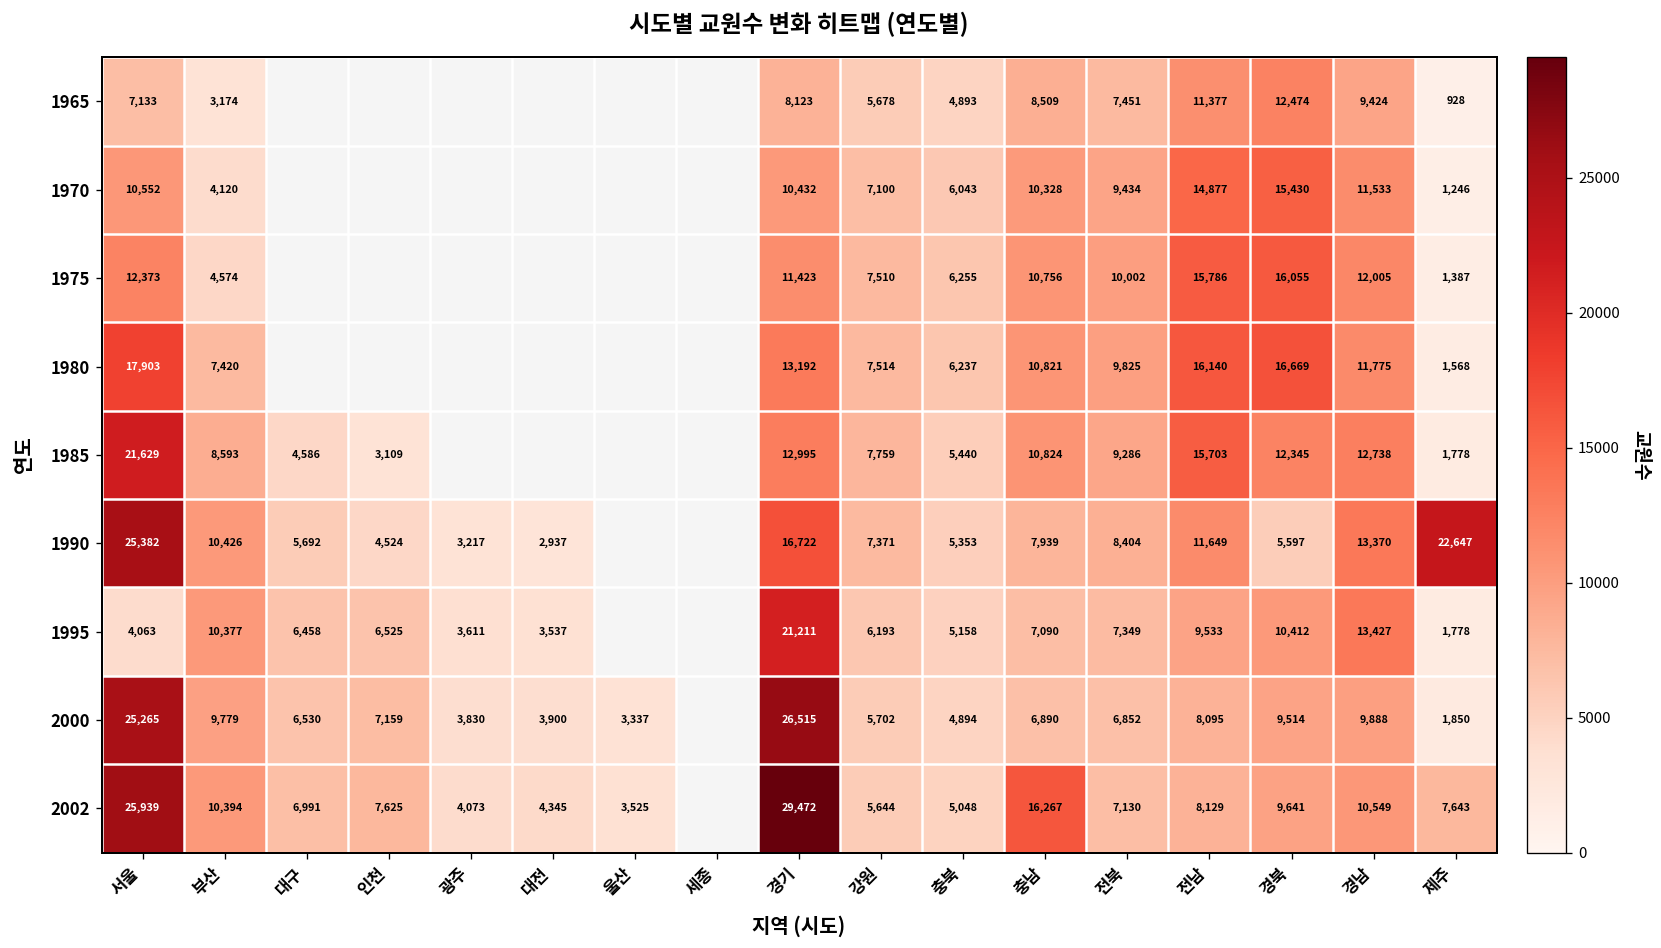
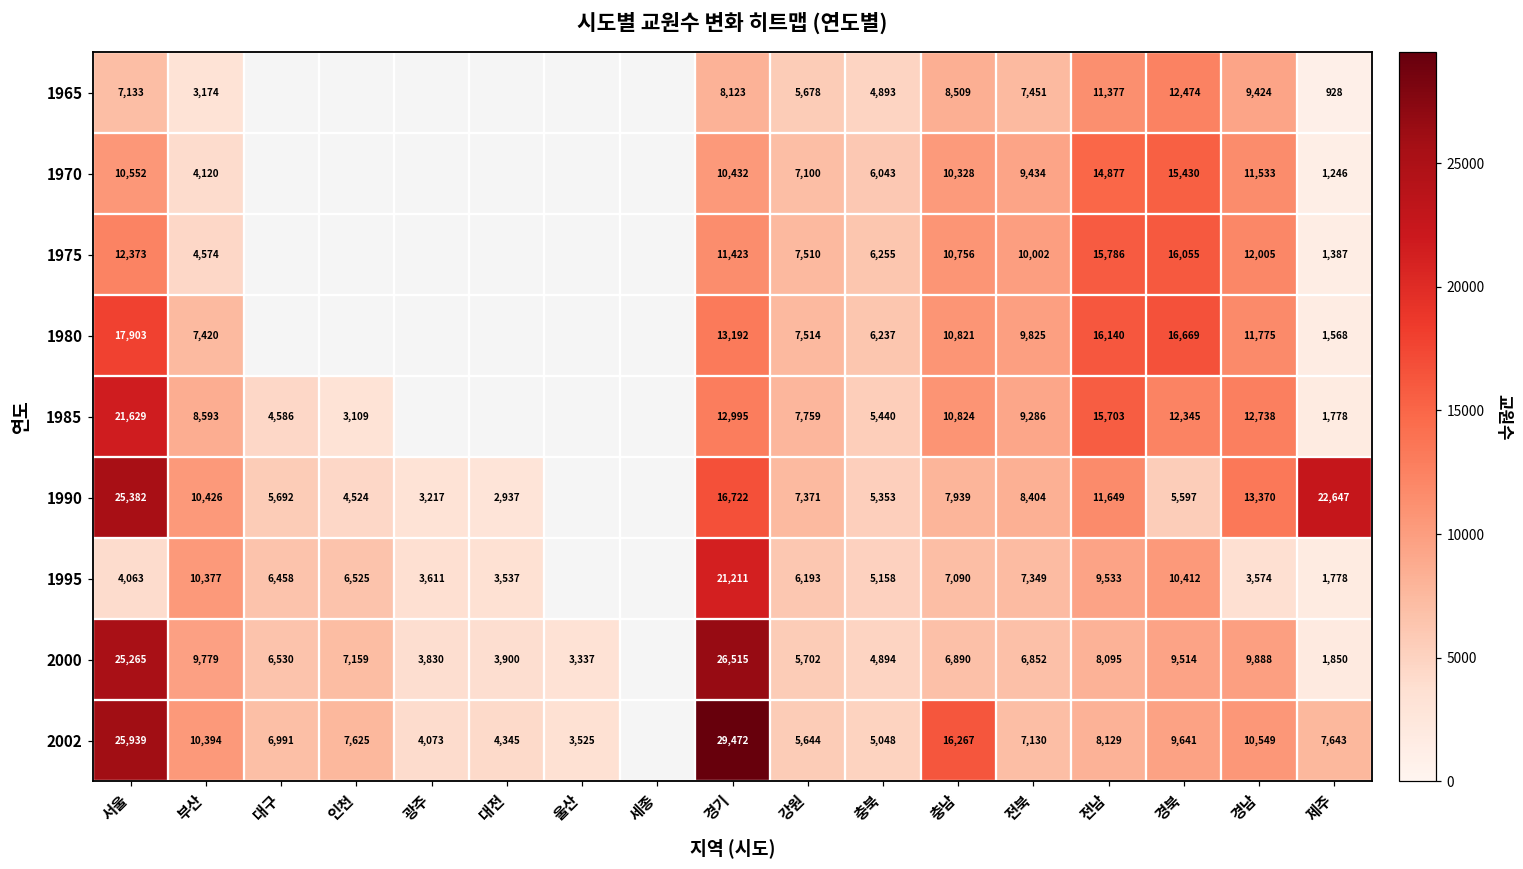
1995, 경남: 13,427 -> 3,574
